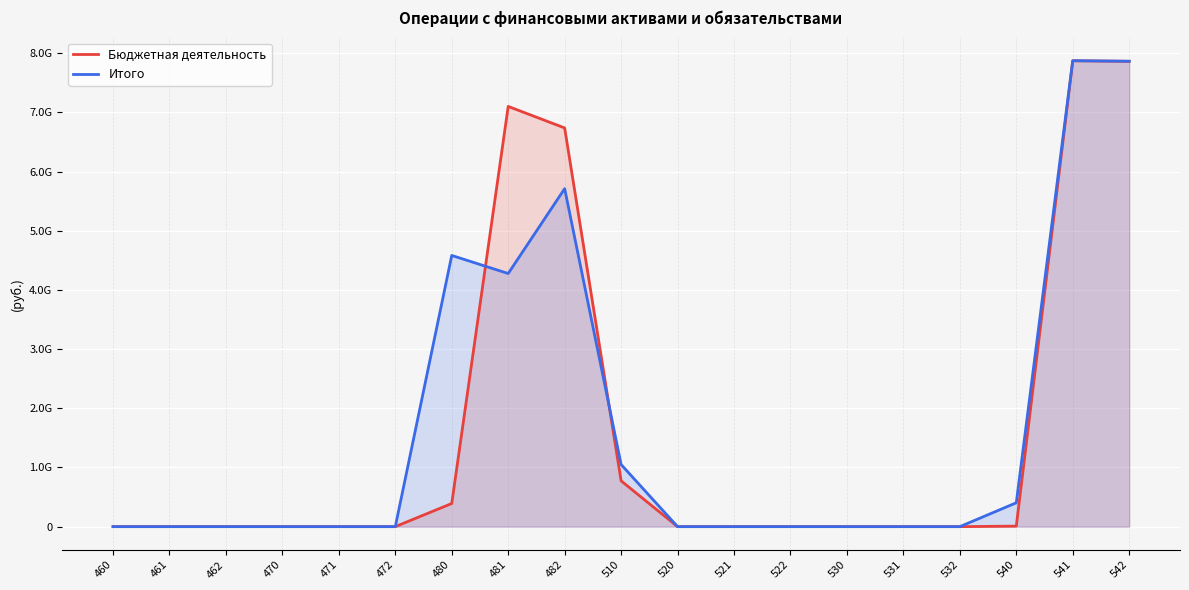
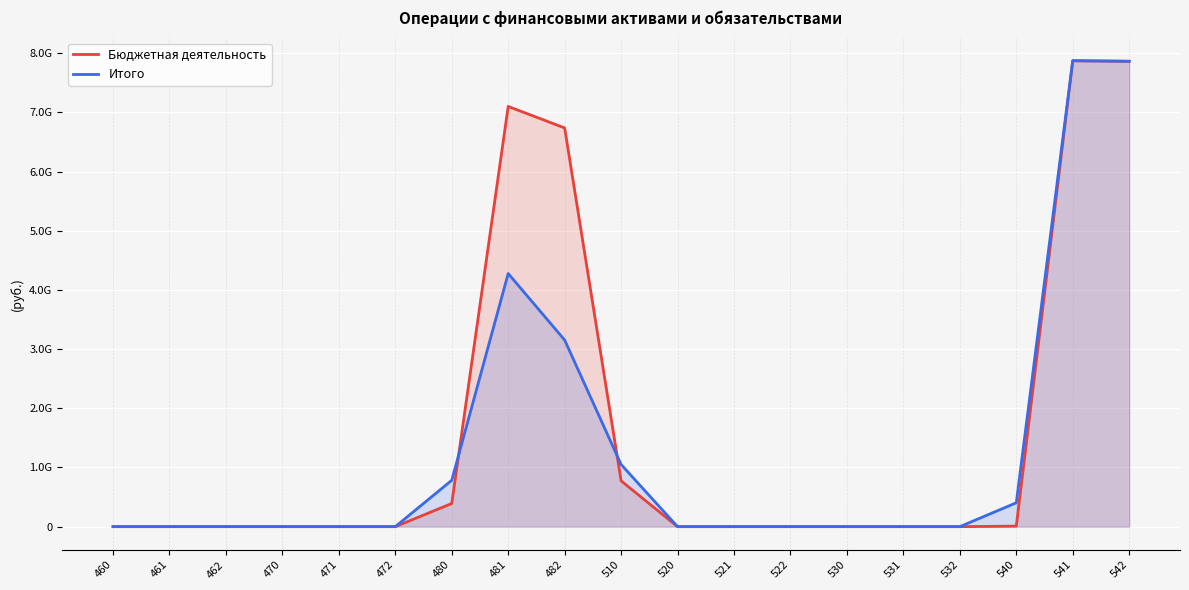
Итого, 480: 4600000000 -> 800000000
Итого, 482: 5700000000 -> 3200000000
